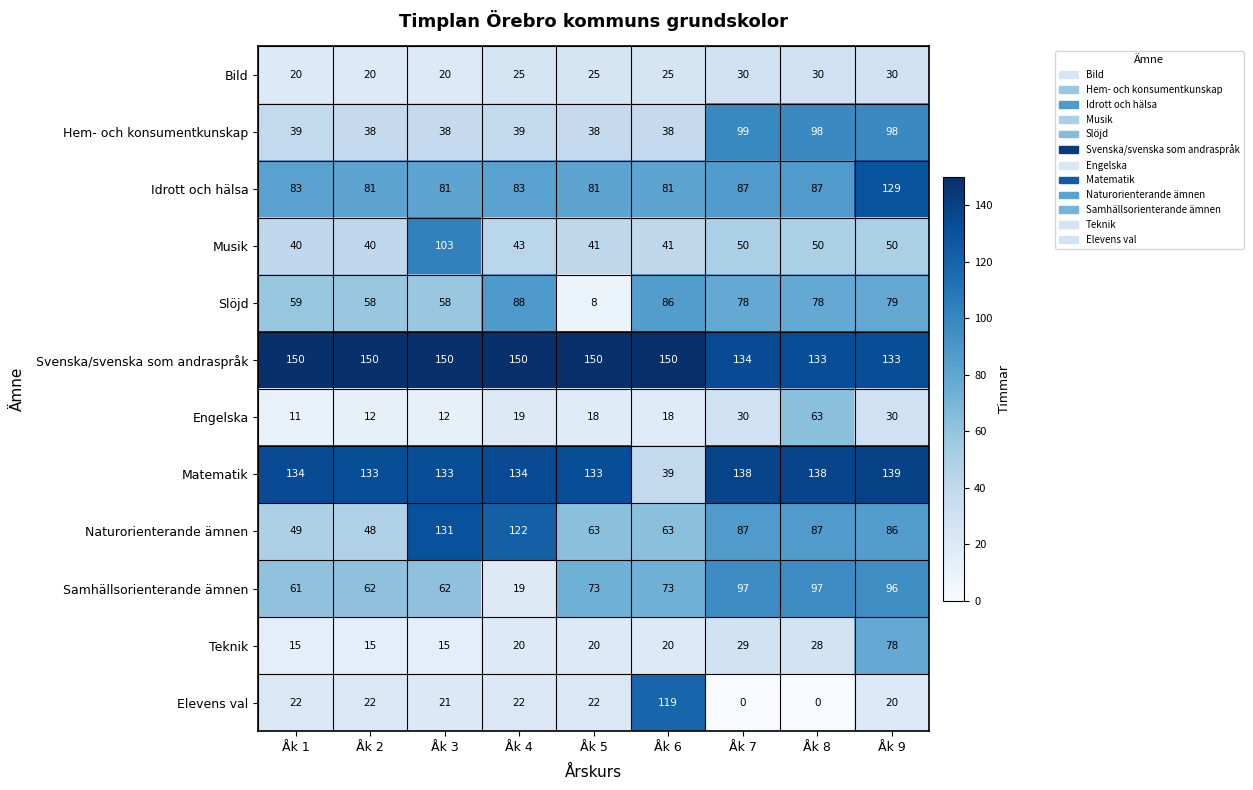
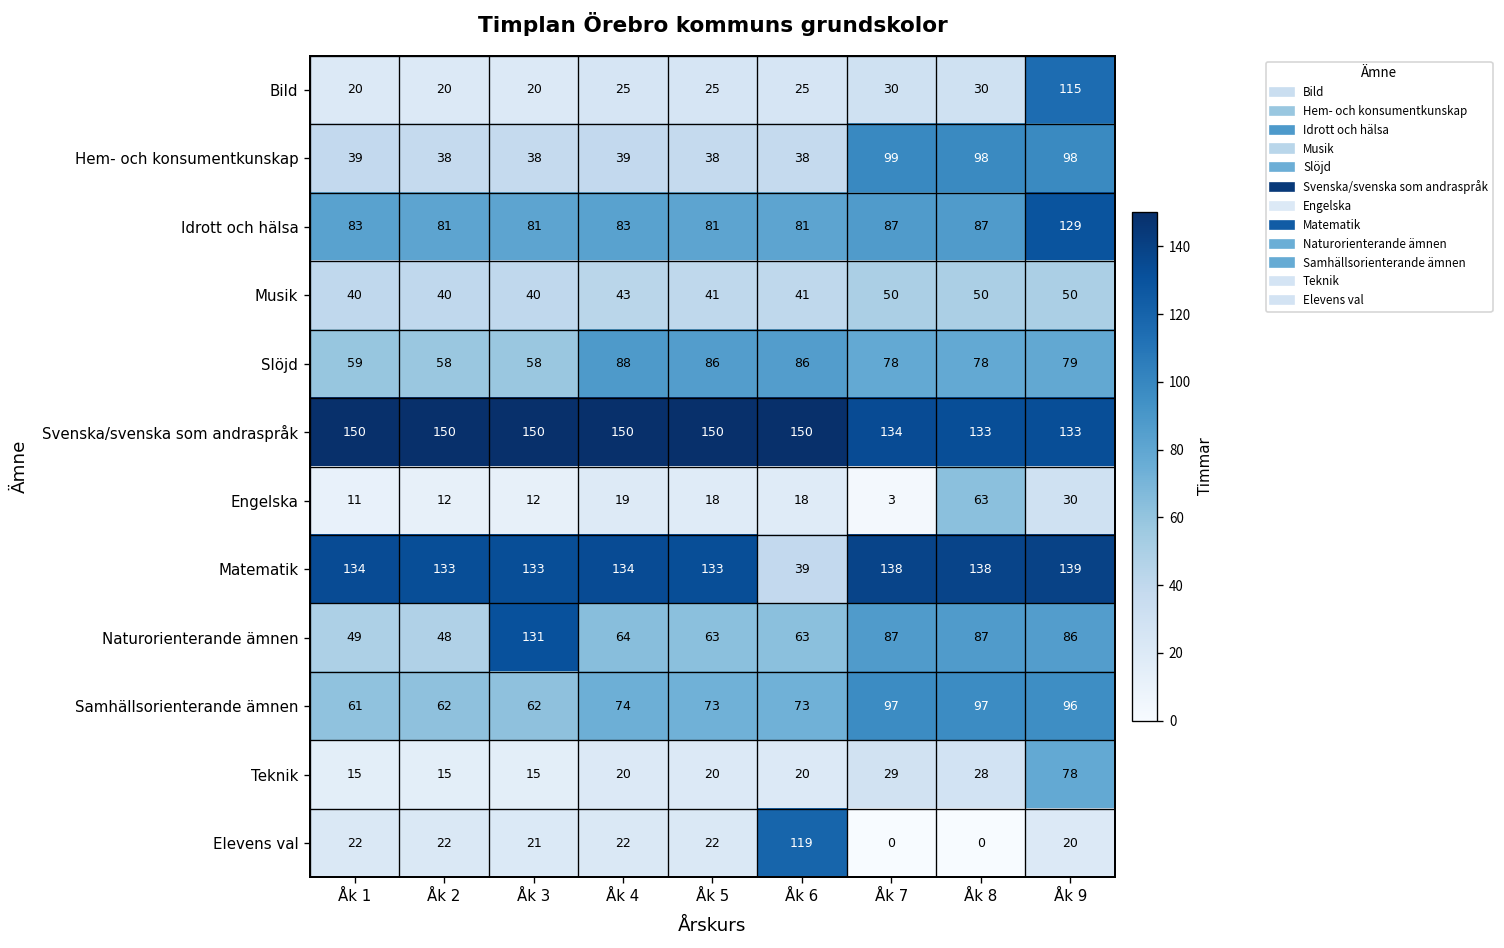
Bild, Åk 9: 30 -> 115
Musik, Åk 3: 103 -> 40
Slöjd, Åk 5: 8 -> 86
Engelska, Åk 7: 30 -> 3
Naturorienterande ämnen, Åk 4: 122 -> 64
Samhällsorienterande ämnen, Åk 4: 19 -> 74
